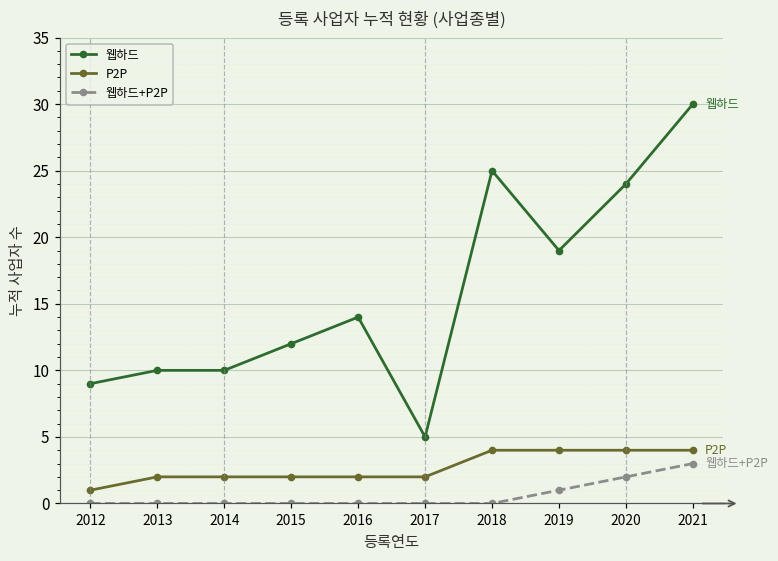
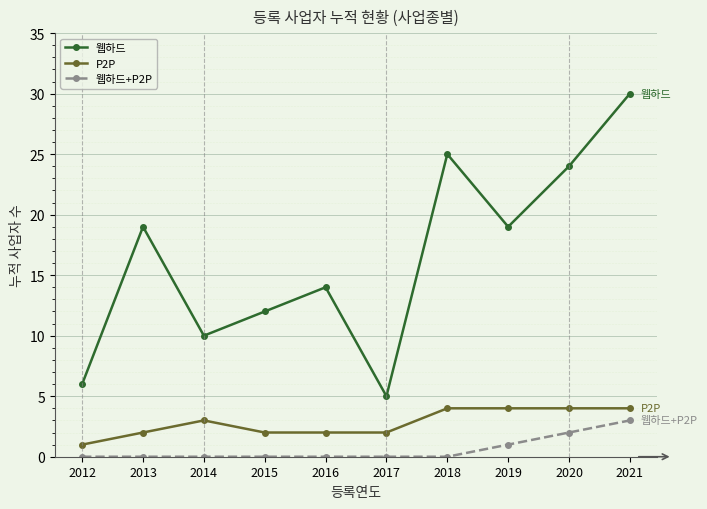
웹하드, 2012: 9 -> 6
웹하드, 2013: 10 -> 19
P2P, 2014: 2 -> 3
